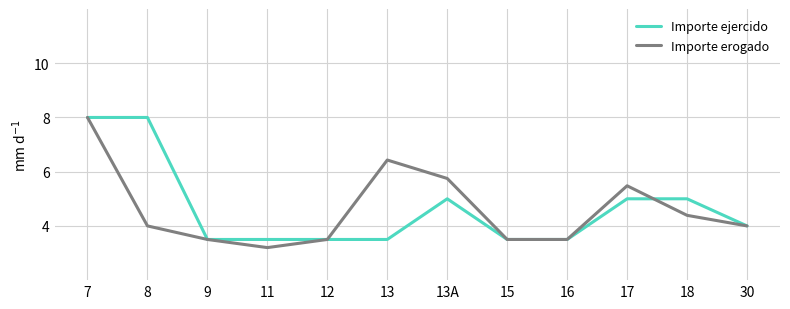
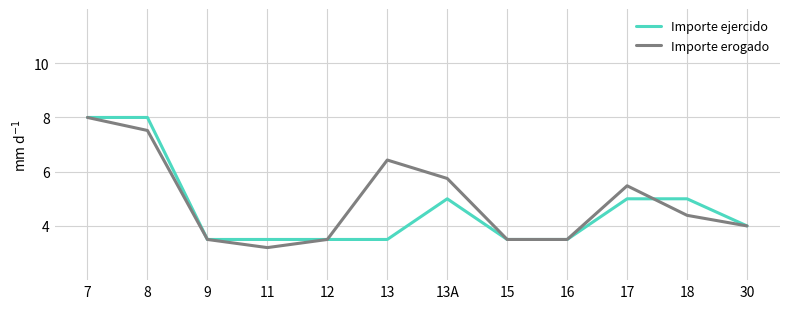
Importe erogado, 8: 4.0 -> 7.5
